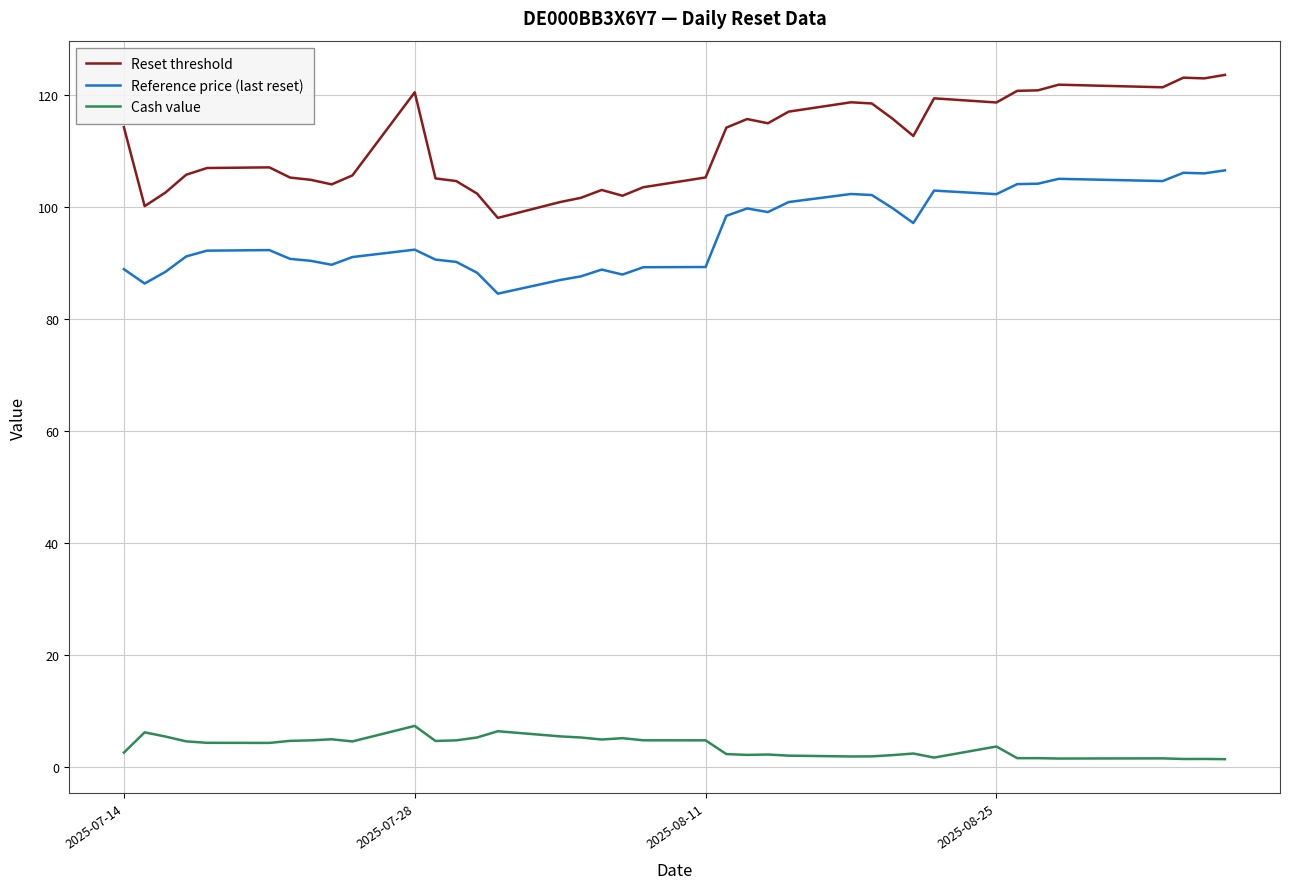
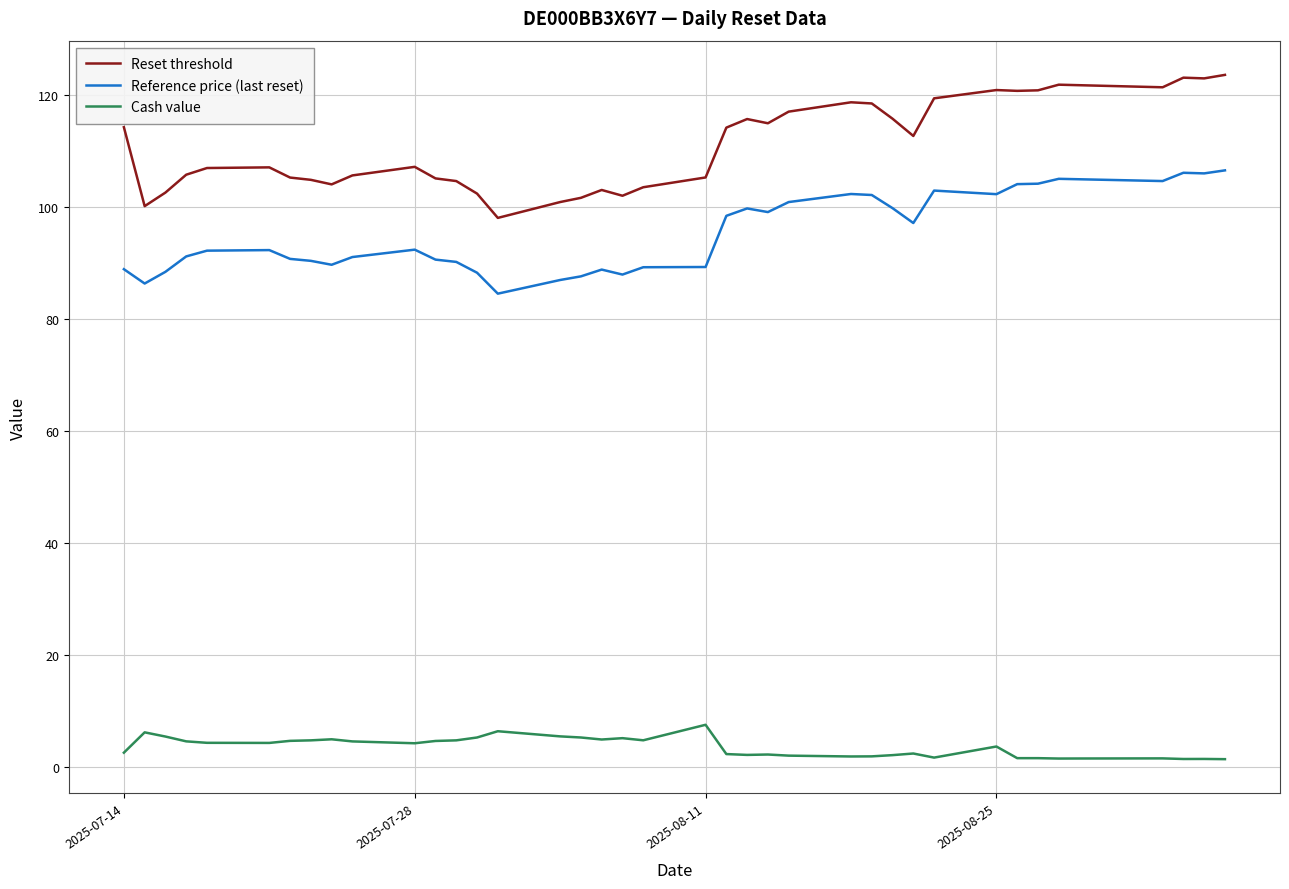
Reset threshold, 2025-07-28: 121 -> 107
Cash value, 2025-07-28: 7 -> 4
Cash value, 2025-08-11: 5 -> 8
Reset threshold, 2025-08-25: 119 -> 121
